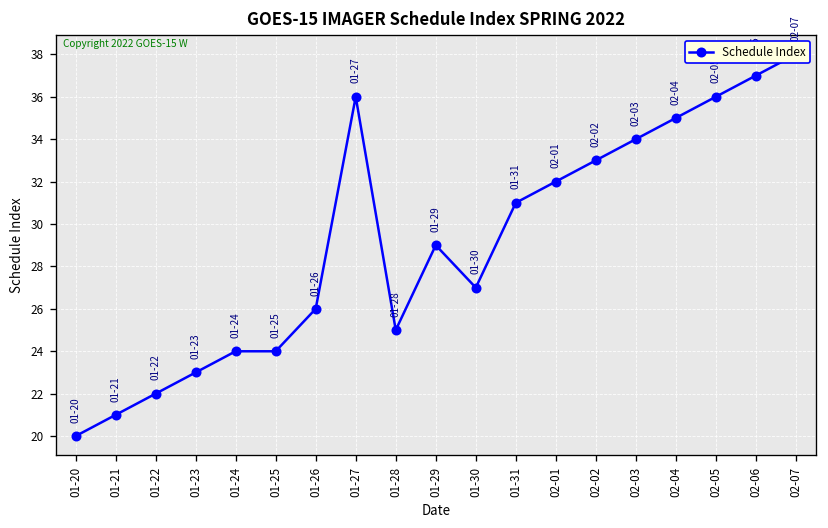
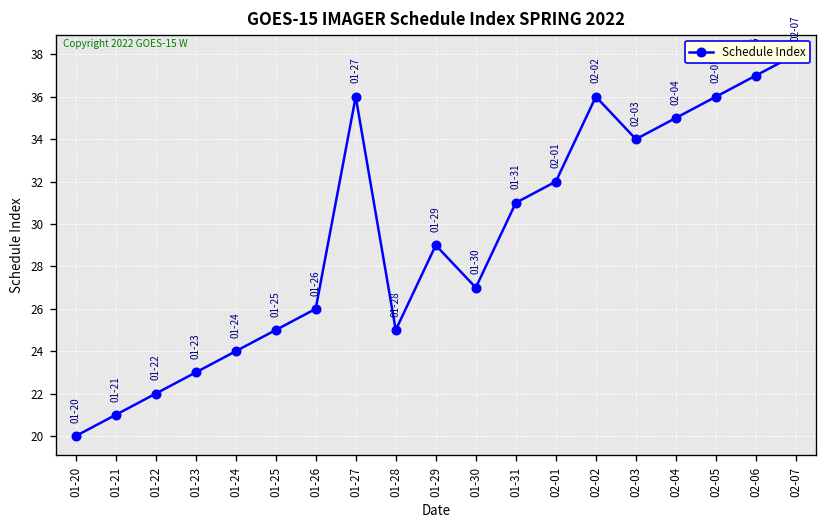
01-25: 24 -> 25
02-02: 33 -> 36
